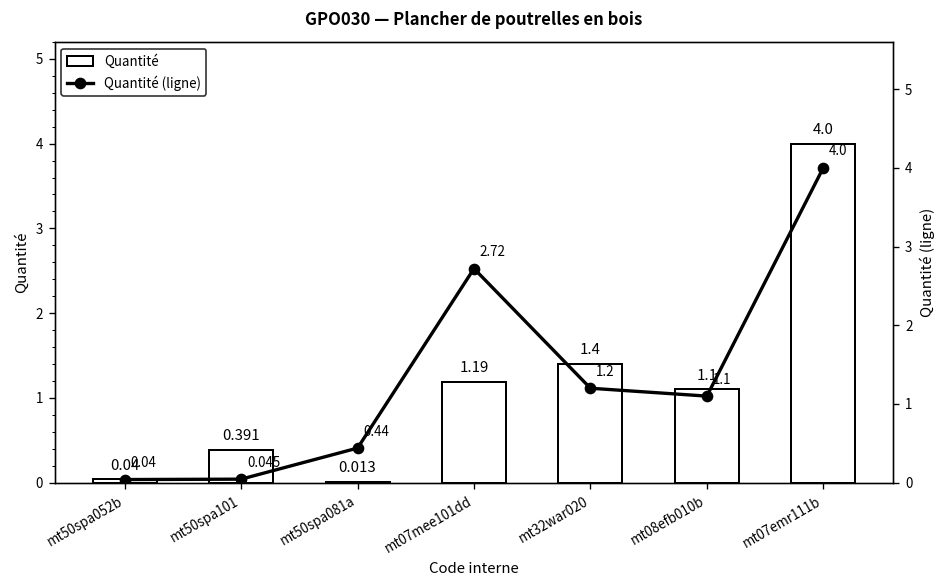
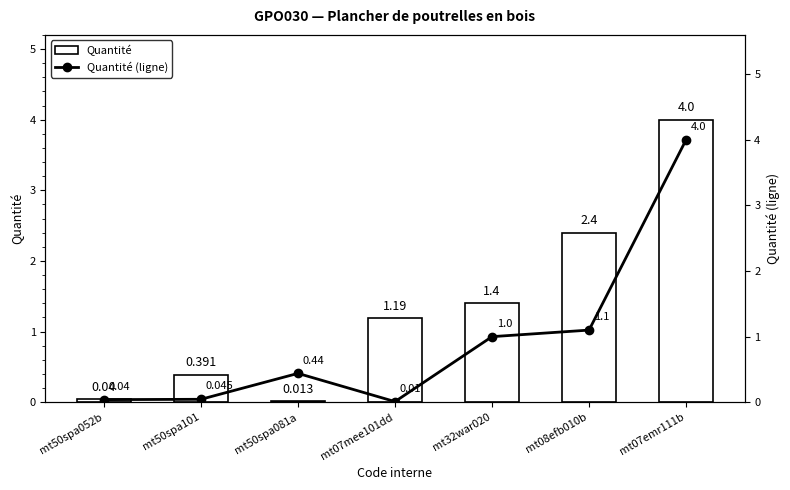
Quantité, mt08efb010b: 1.1 -> 2.4
Quantité (ligne), mt07mee101dd: 2.72 -> 0.01
Quantité (ligne), mt32war020: 1.2 -> 1.0
